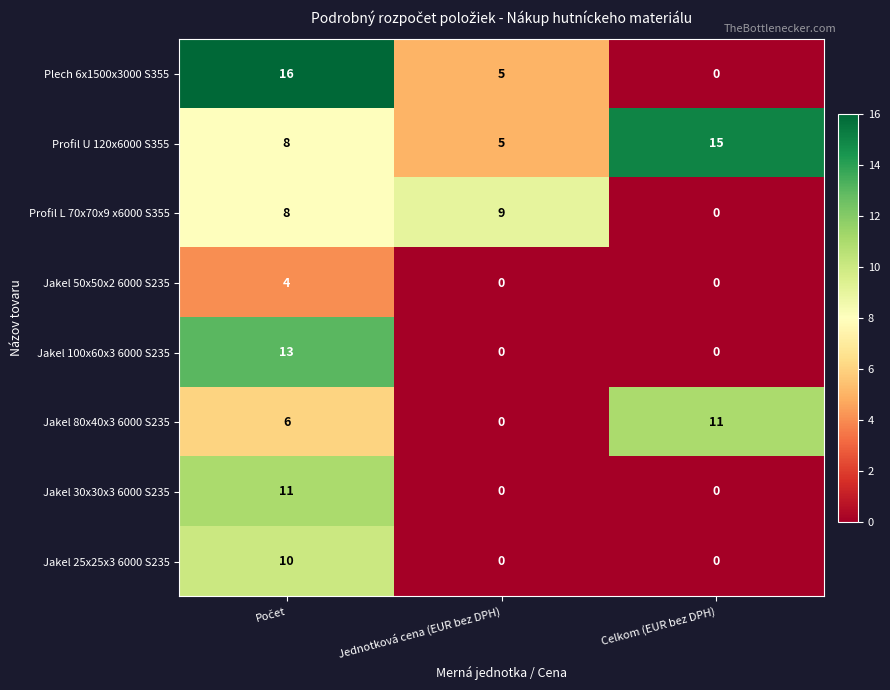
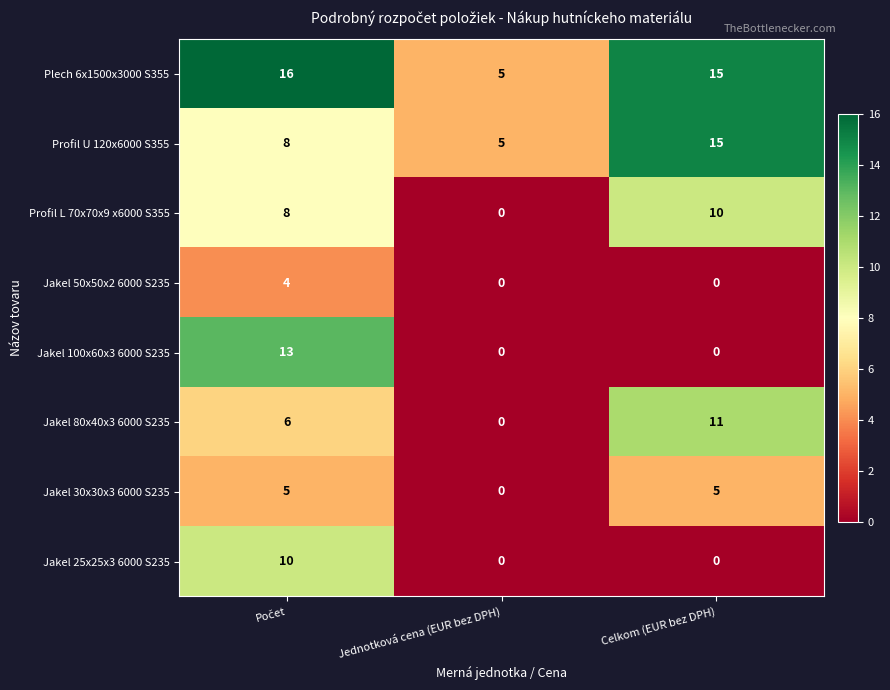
Plech 6x1500x3000 S355, Celkom (EUR bez DPH): 0 -> 15
Profil L 70x70x9 x6000 S355, Jednotková cena (EUR bez DPH): 9 -> 0
Profil L 70x70x9 x6000 S355, Celkom (EUR bez DPH): 0 -> 10
Jakel 30x30x3 6000 S235, Počet: 11 -> 5
Jakel 30x30x3 6000 S235, Celkom (EUR bez DPH): 0 -> 5
